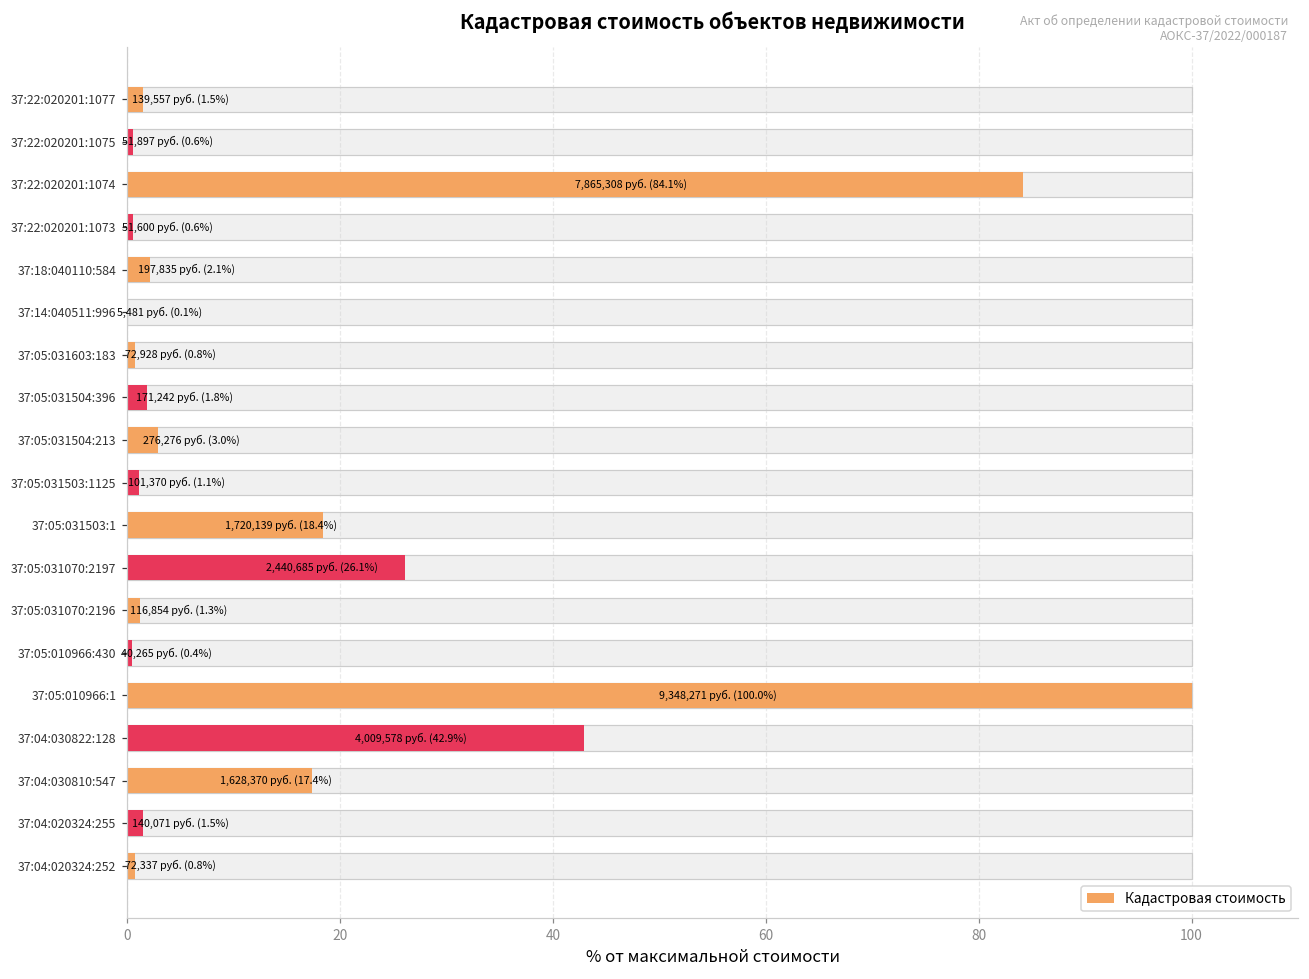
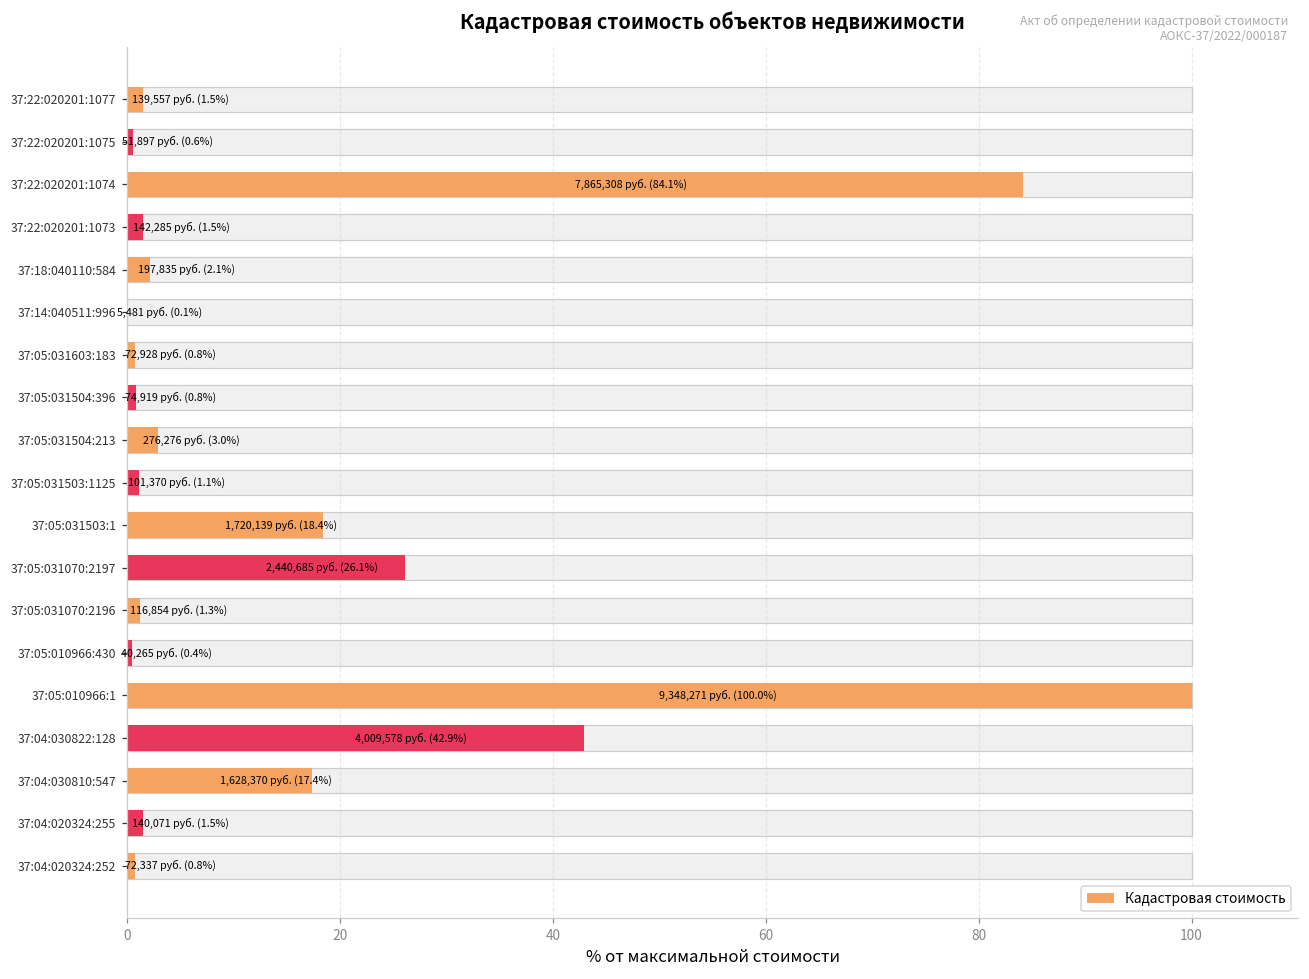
Кадастровая стоимость, 37:22:020201:1073: 51,600 руб. (0.6%) -> 142,285 руб. (1.5%)
Кадастровая стоимость, 37:05:031504:396: 171,242 руб. (1.8%) -> 74,919 руб. (0.8%)
